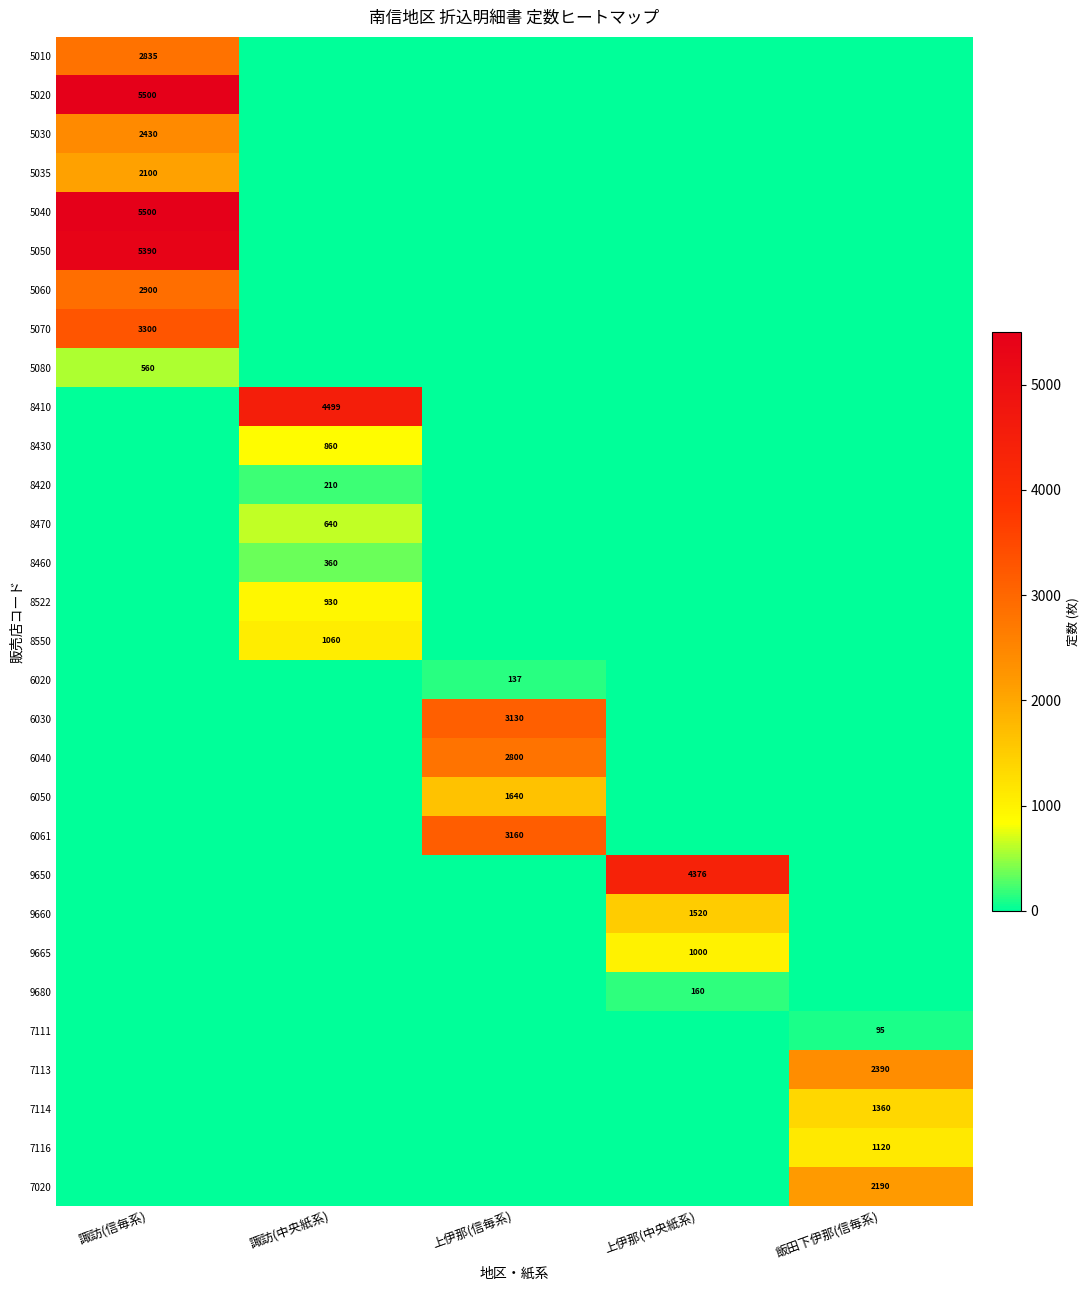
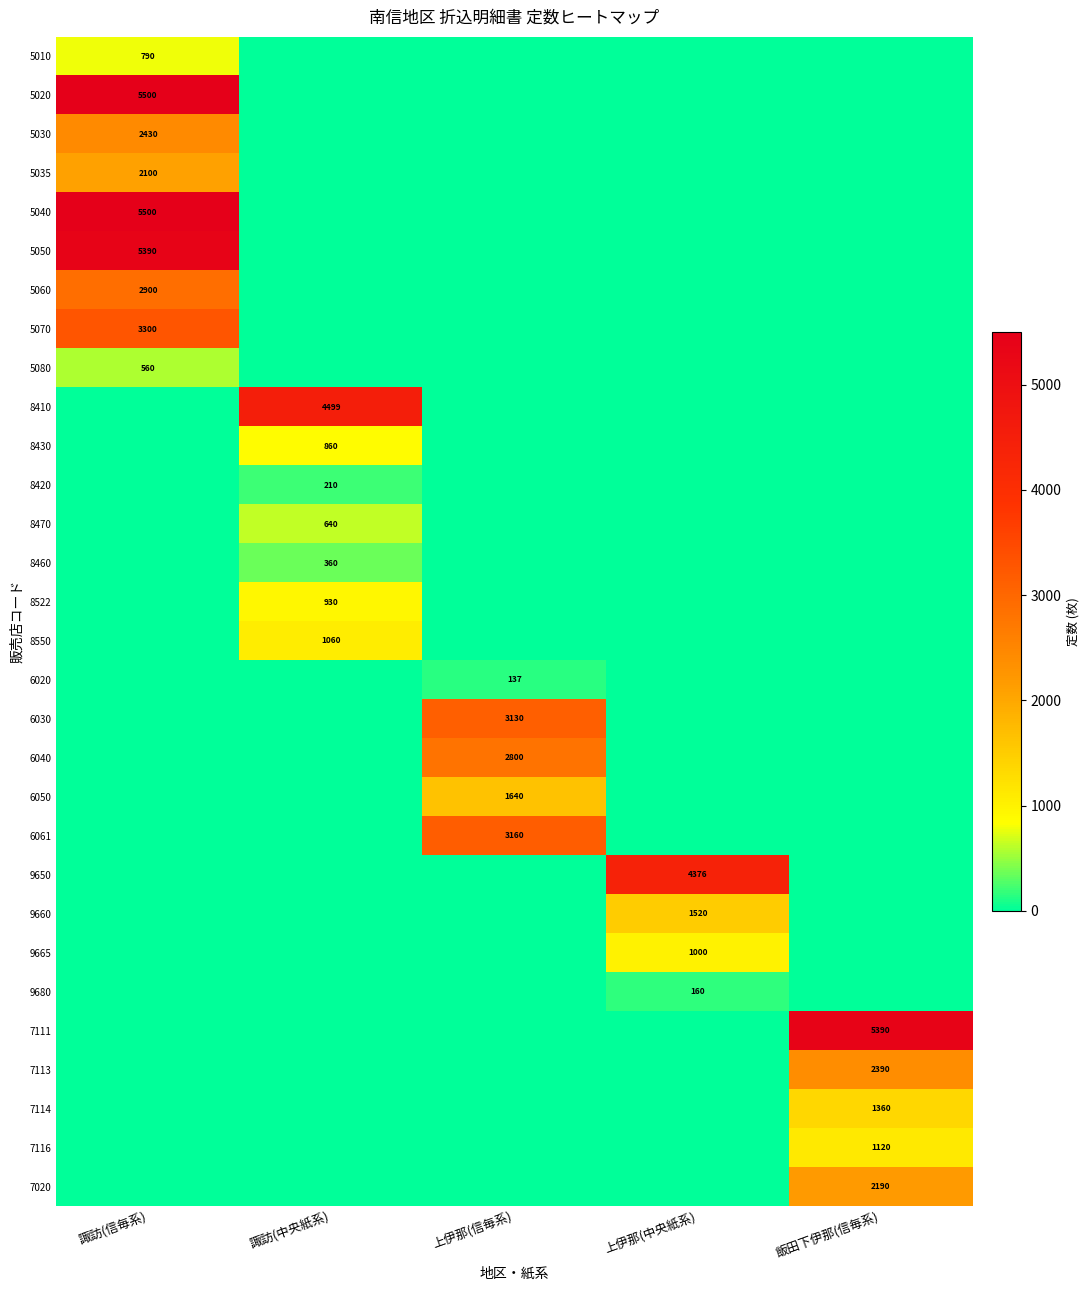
5010, 諏訪(信毎系): 2835 -> 790
7111, 飯田下伊那(信毎系): 95 -> 5390
